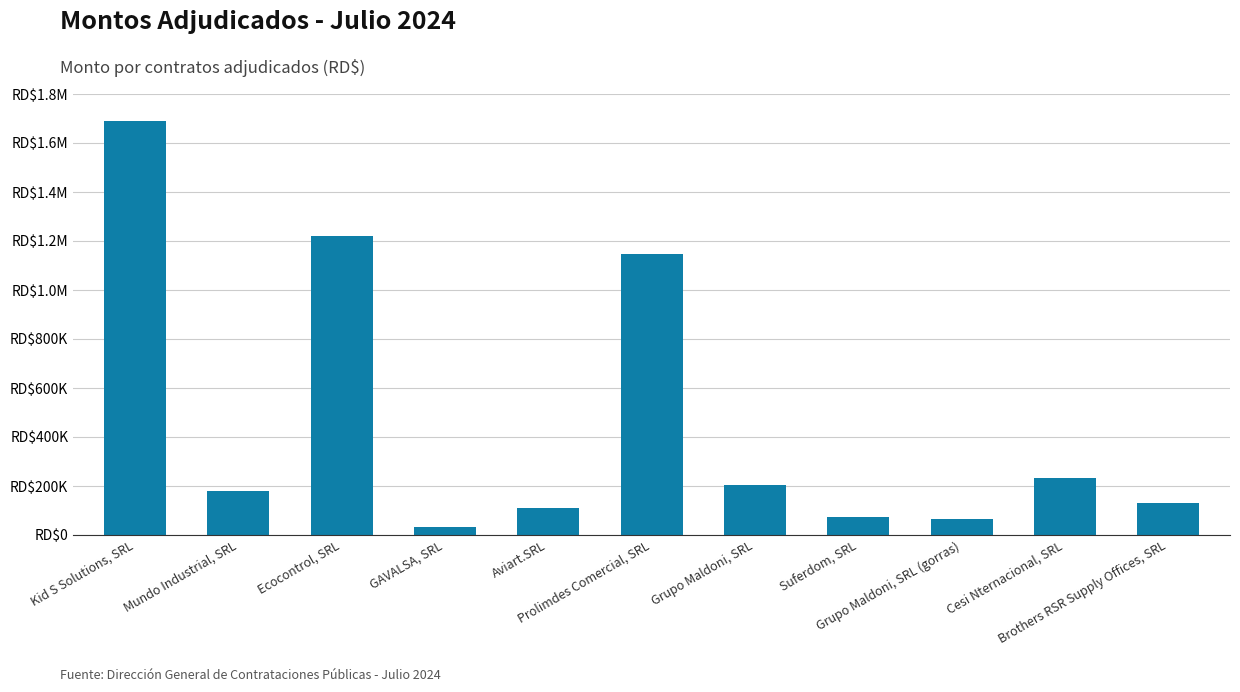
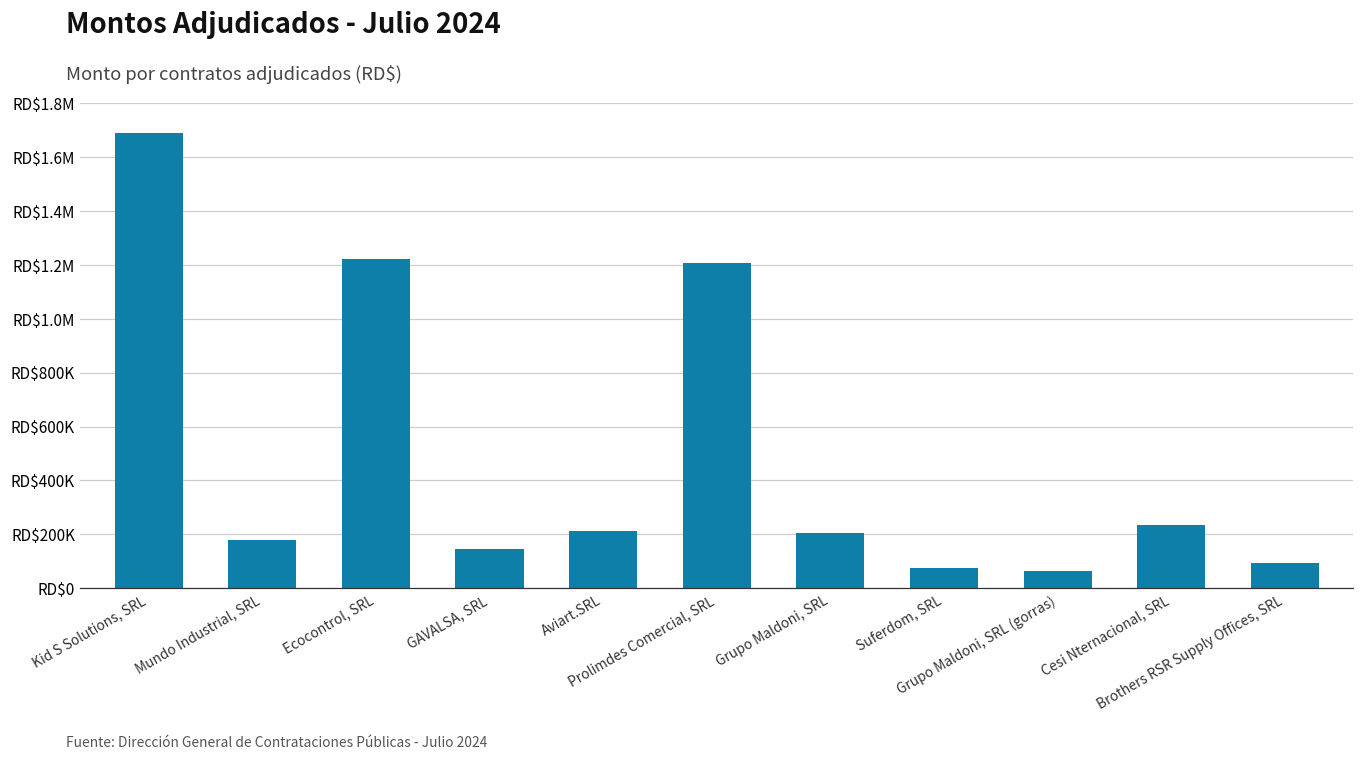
GAVALSA, SRL: RD$30000 -> RD$150000
Aviart.SRL: RD$110000 -> RD$210000
Prolimdes Comercial, SRL: RD$1150000 -> RD$1210000
Brothers RSR Supply Offices, SRL: RD$130000 -> RD$90000
